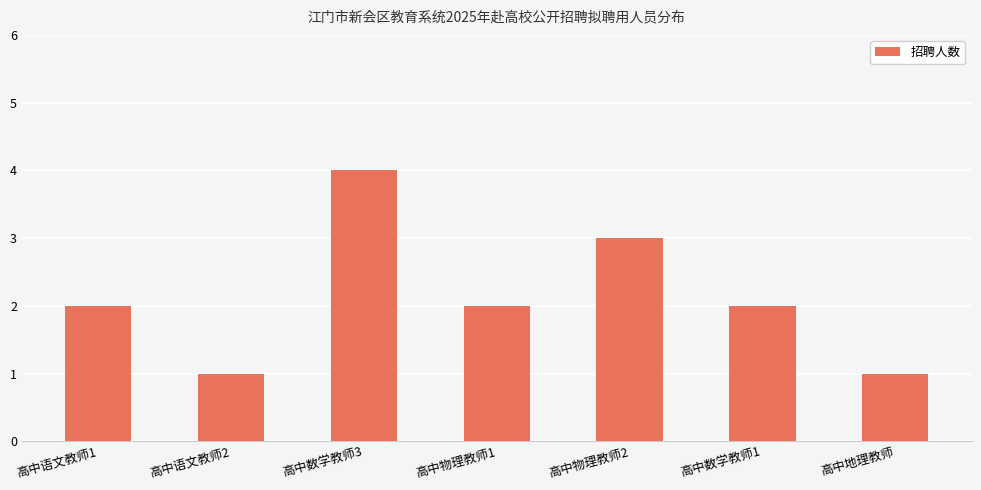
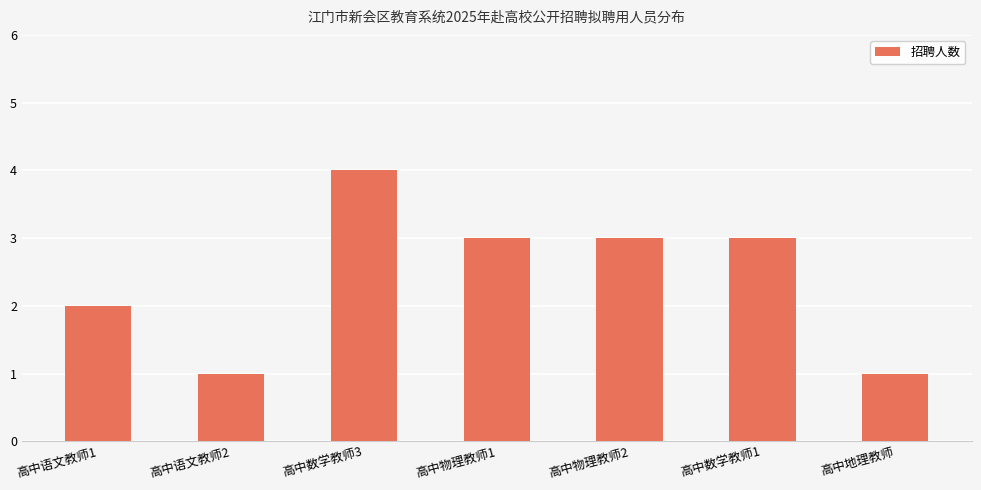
高中物理教师1: 2 -> 3
高中数学教师1: 2 -> 3
